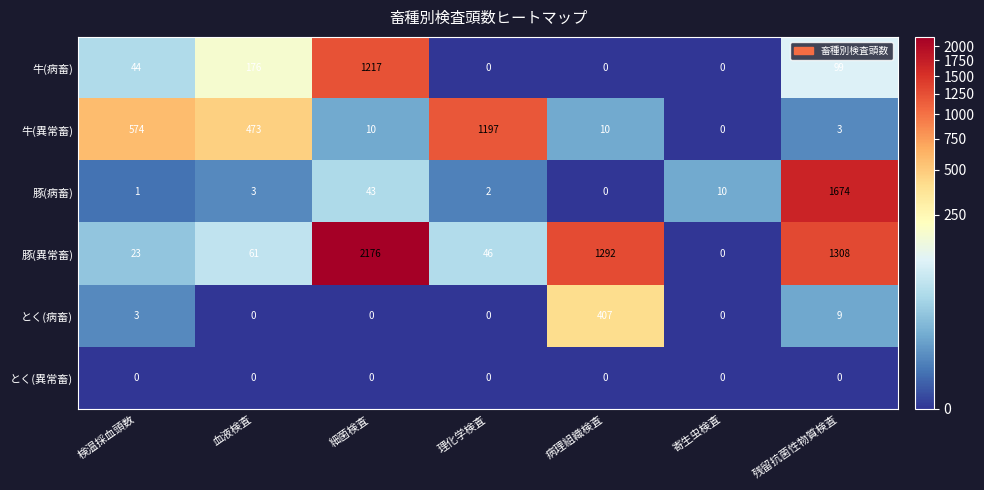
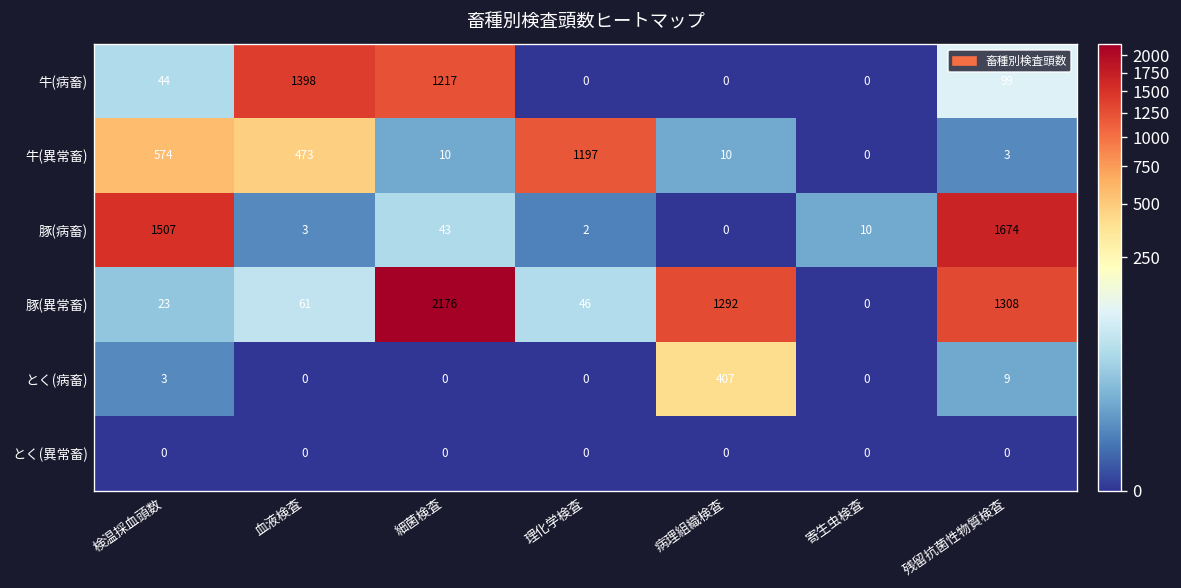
牛(病畜), 血液検査: 176 -> 1398
豚(病畜), 検温採血頭数: 1 -> 1507
